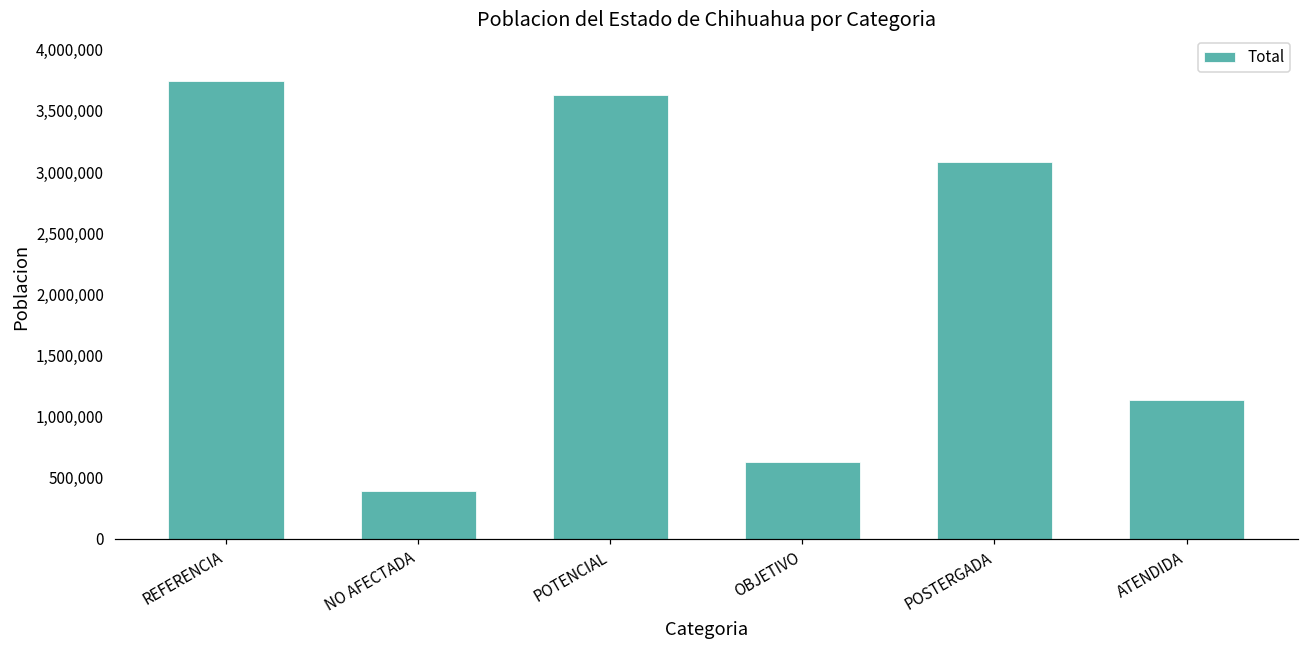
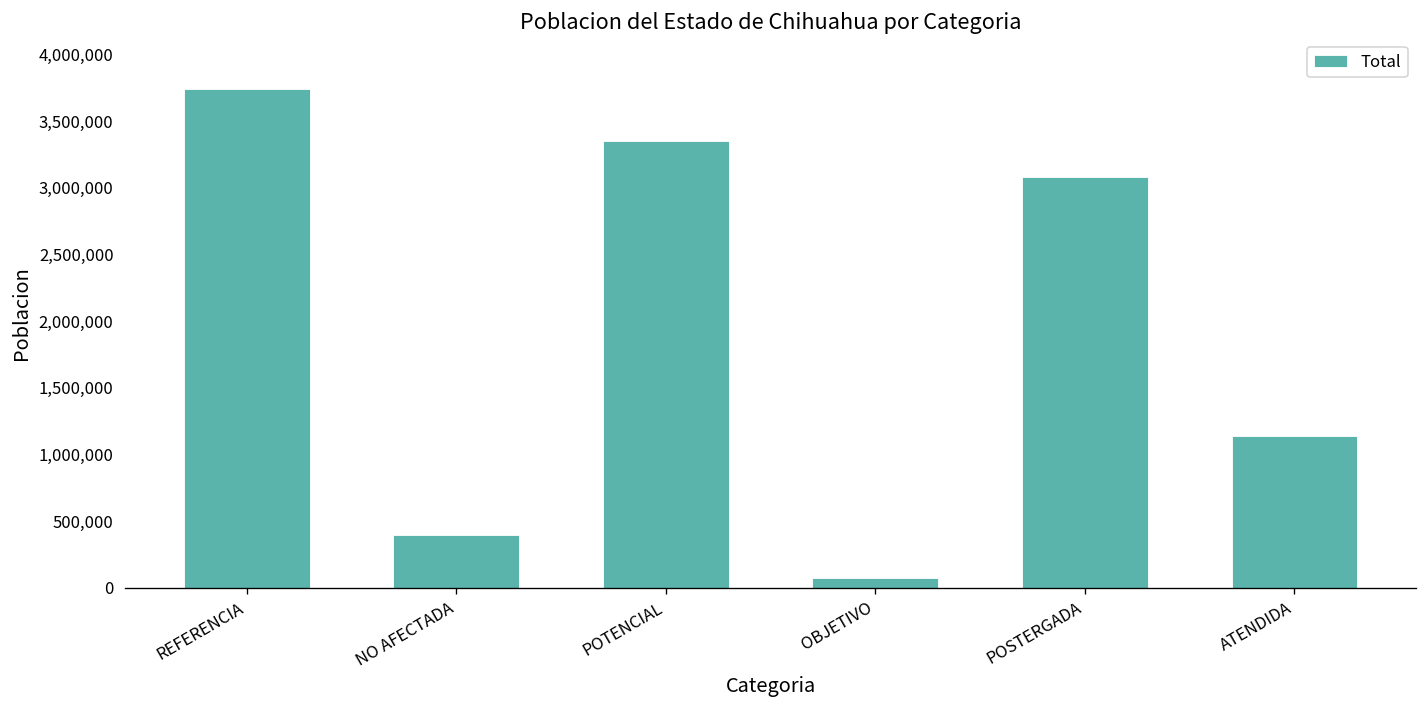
POTENCIAL: 3,630,000 -> 3,350,000
OBJETIVO: 630,000 -> 80,000
